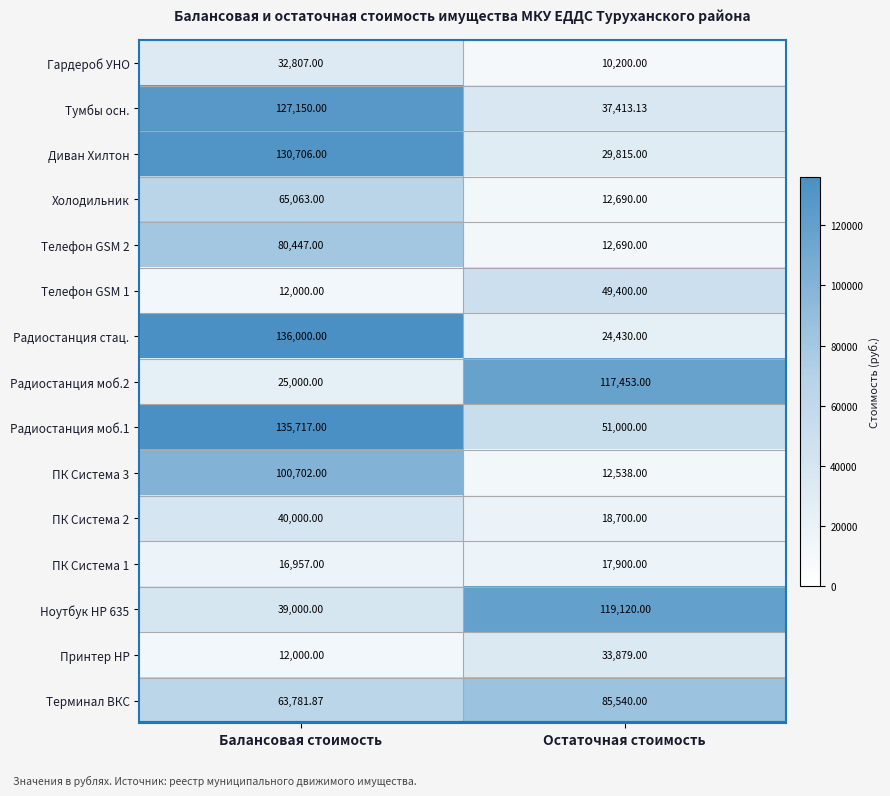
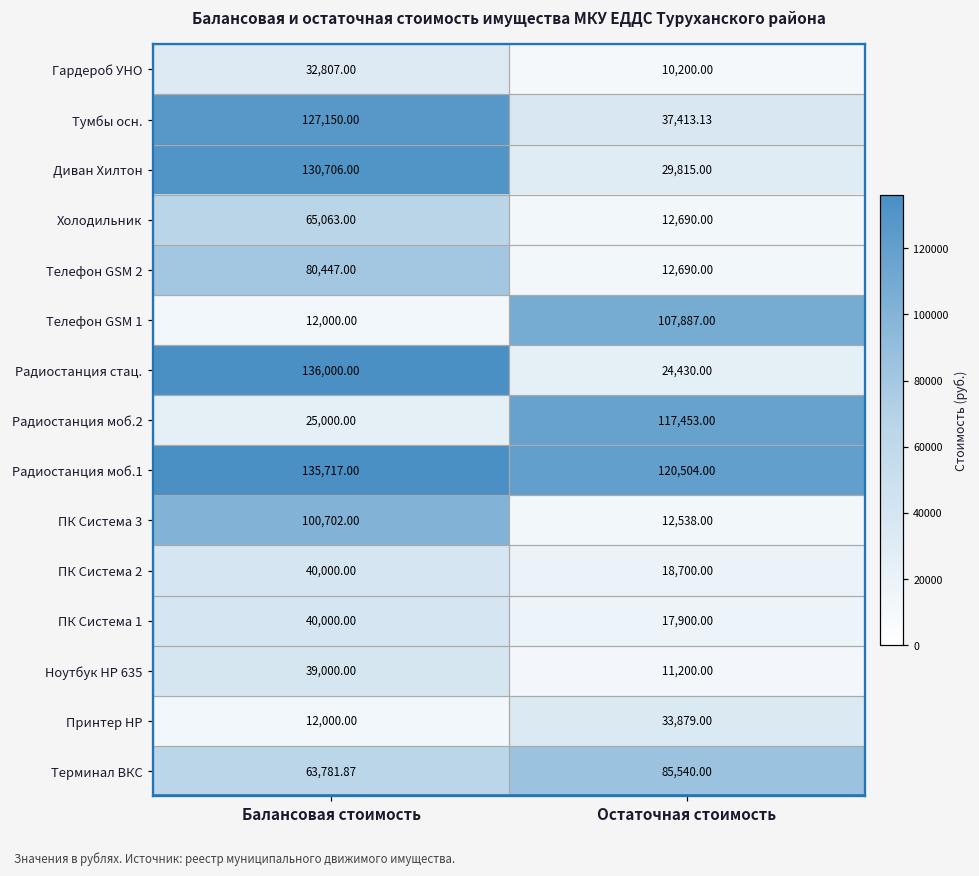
Телефон GSM 1, Остаточная стоимость: 49,400.00 -> 107,887.00
Радиостанция моб.1, Остаточная стоимость: 51,000.00 -> 120,504.00
ПК Система 1, Балансовая стоимость: 16,957.00 -> 40,000.00
Ноутбук HP 635, Остаточная стоимость: 119,120.00 -> 11,200.00
